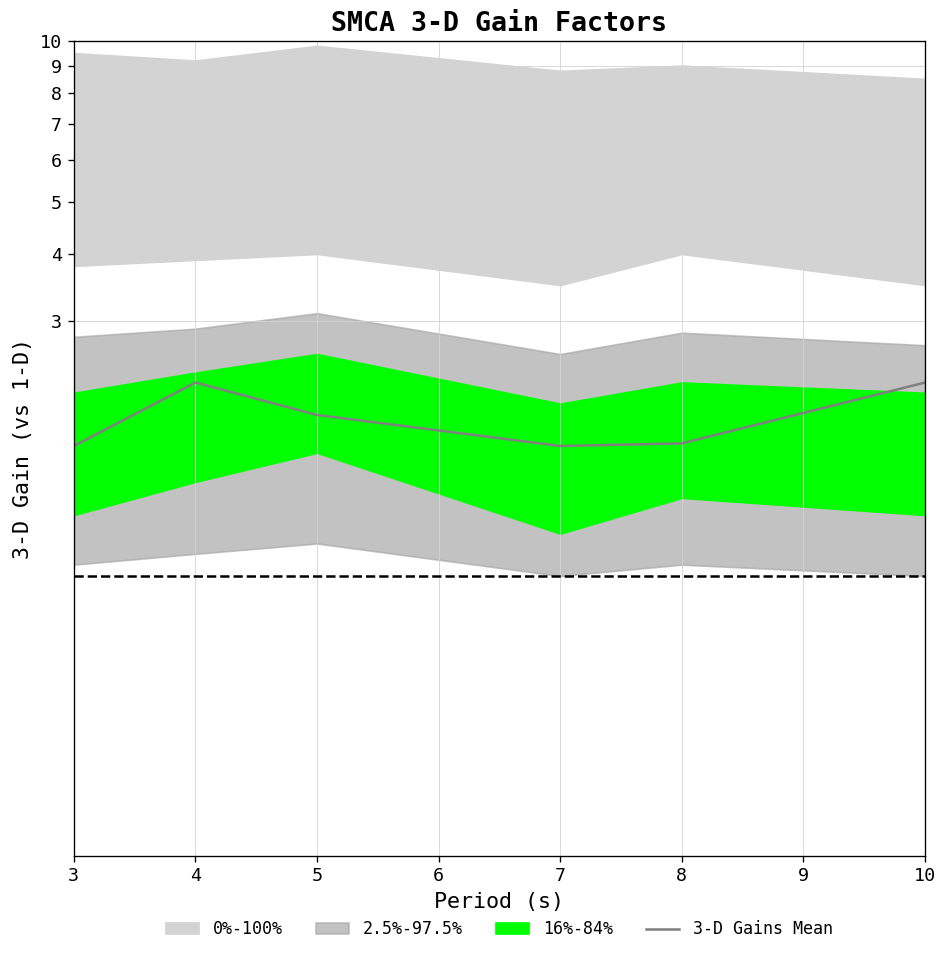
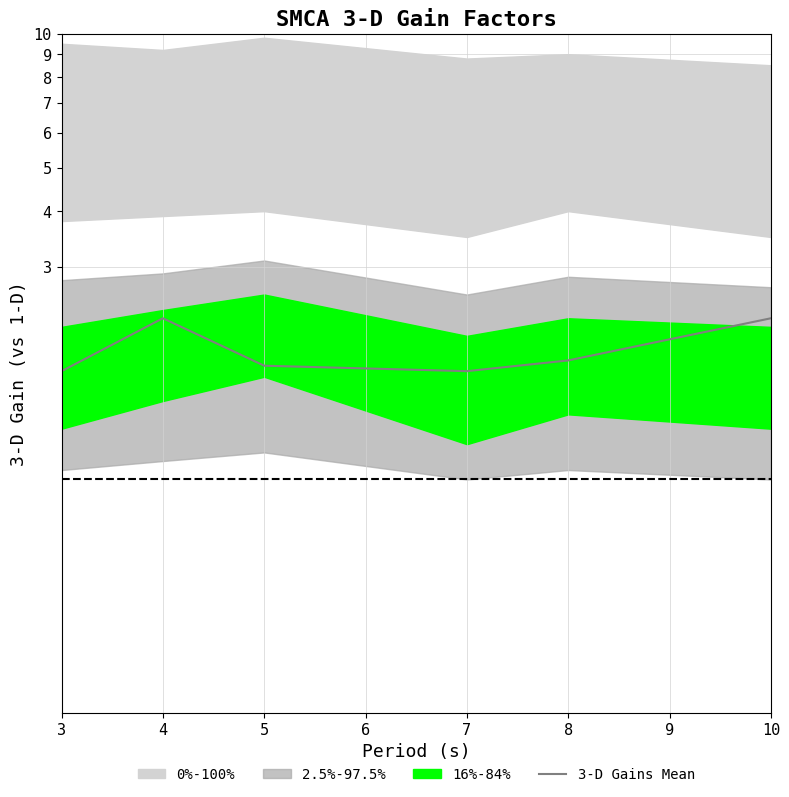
3-D Gains Mean, 5: 2.0 -> 1.8
3-D Gains Mean, 8: 1.77 -> 1.85
